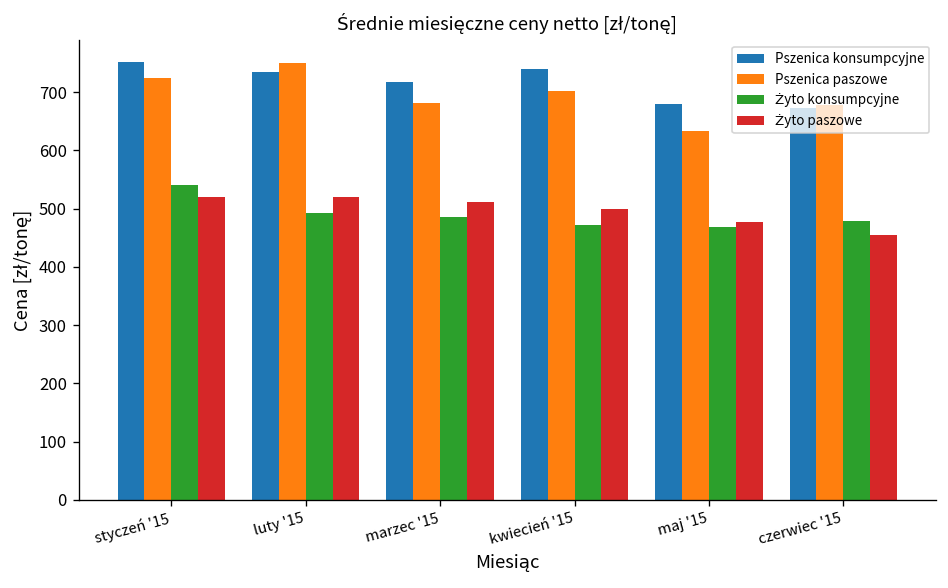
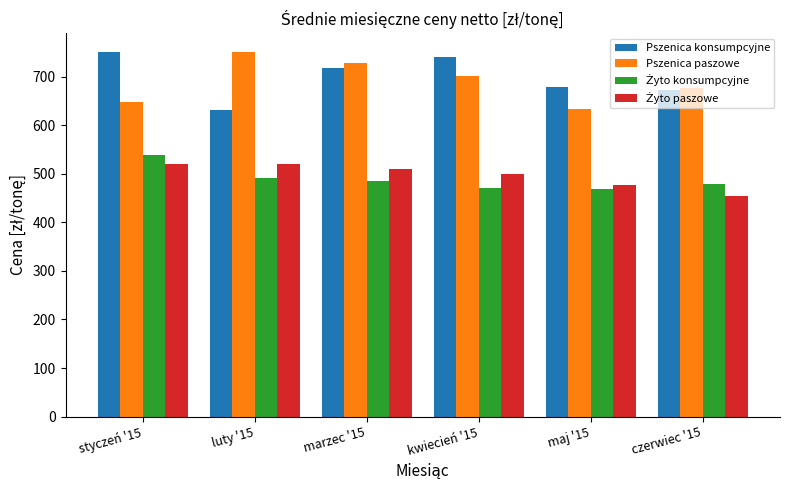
Pszenica paszowe, styczeń '15: 720 -> 650
Pszenica konsumpcyjne, luty '15: 730 -> 630
Pszenica paszowe, marzec '15: 680 -> 730
